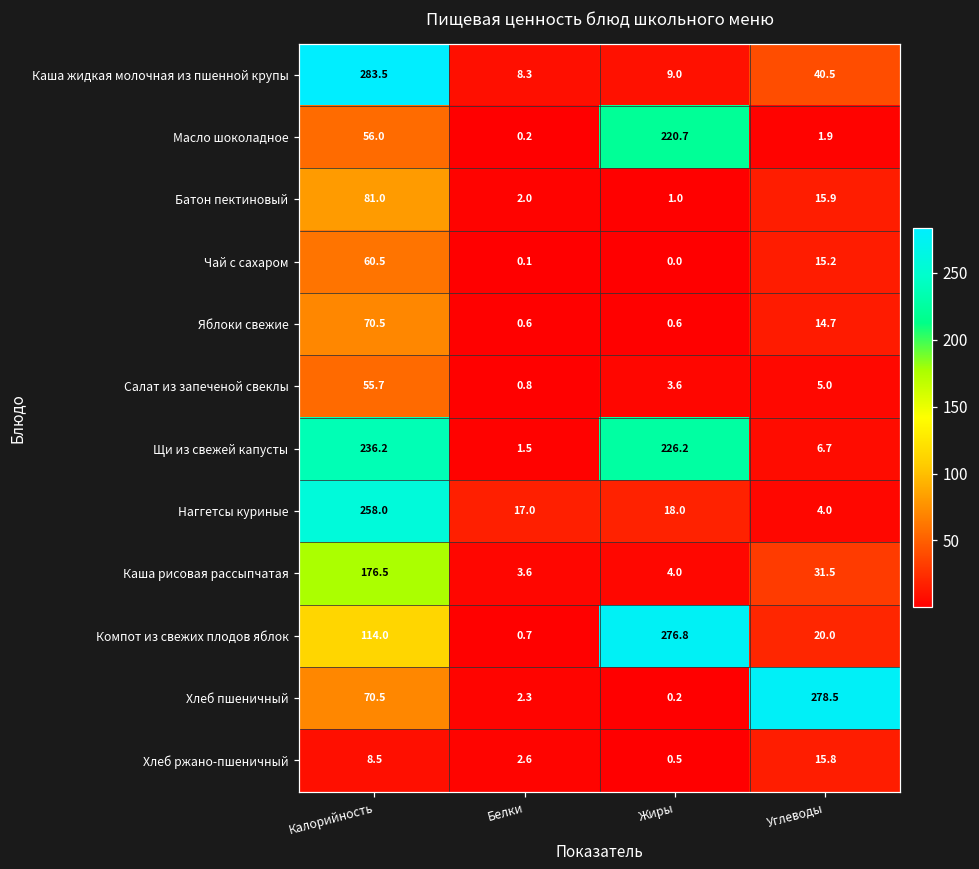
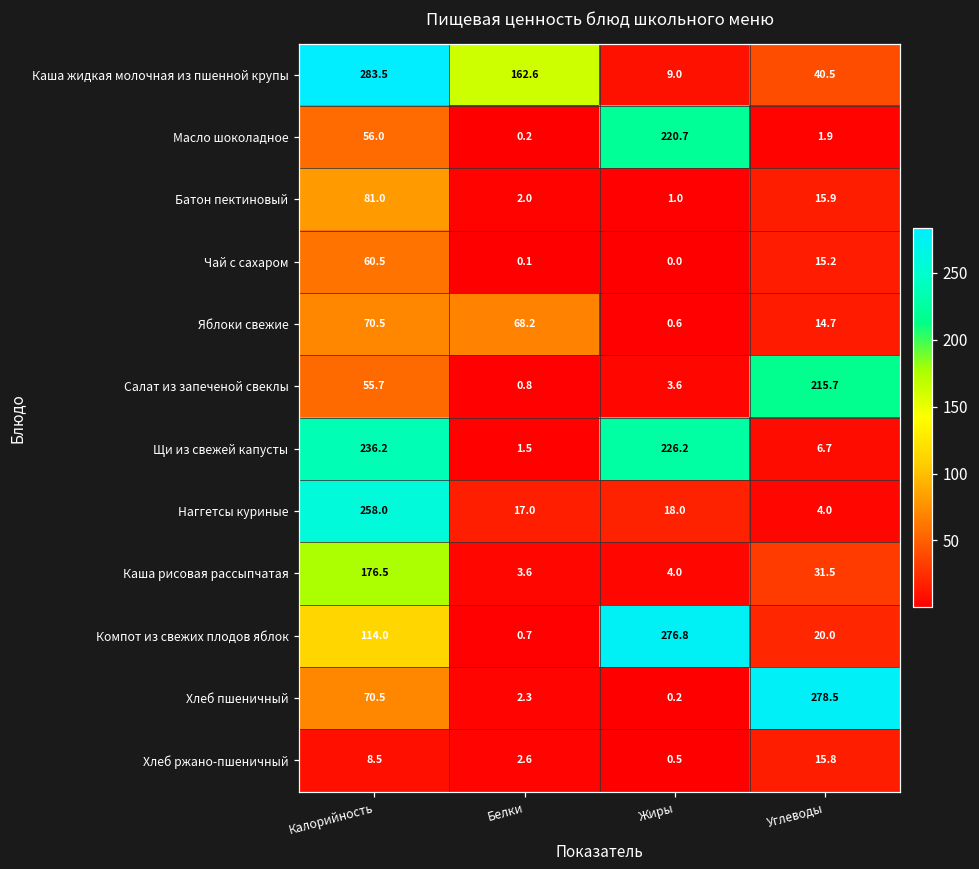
Каша жидкая молочная из пшенной крупы, Белки: 8.3 -> 162.6
Яблоки свежие, Белки: 0.6 -> 68.2
Салат из запеченой свеклы, Углеводы: 5.0 -> 215.7
